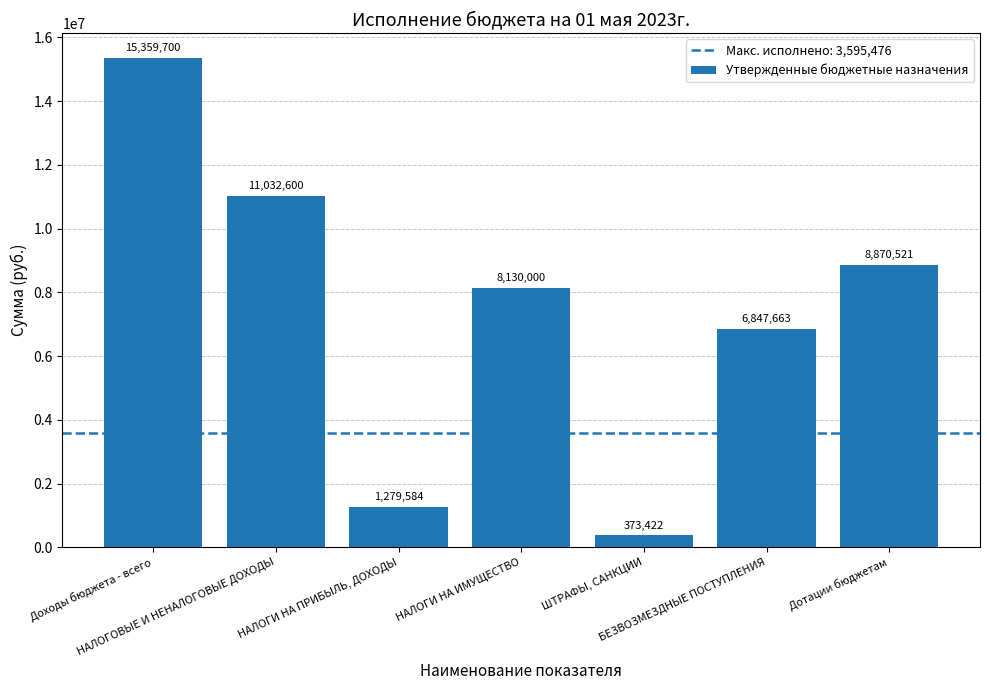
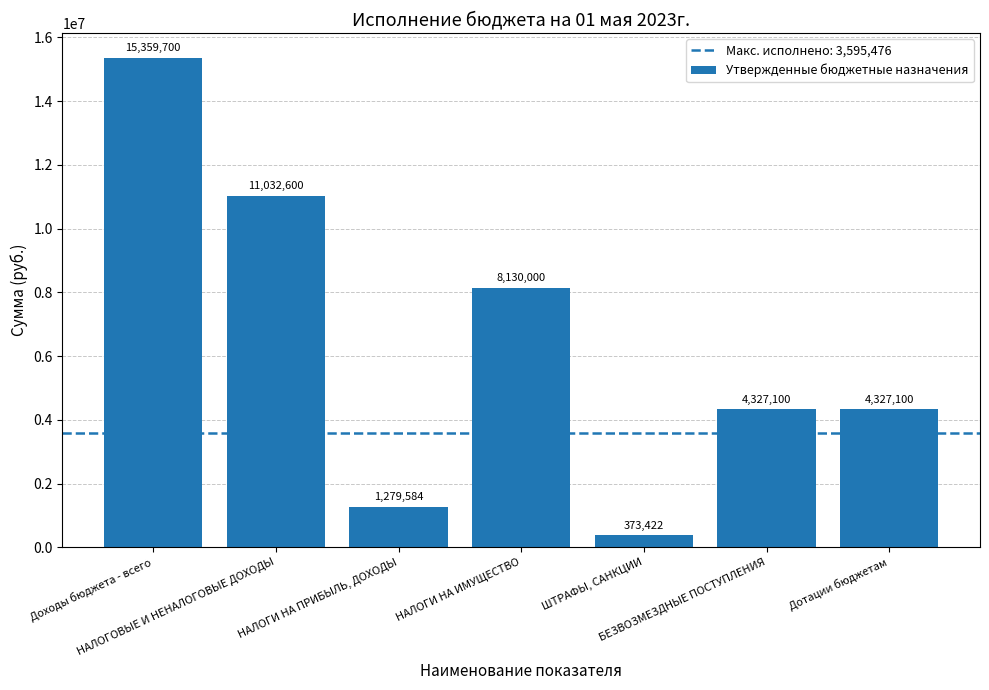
БЕЗВОЗМЕЗДНЫЕ ПОСТУПЛЕНИЯ: 6,847,663 -> 4,327,100
Дотации бюджетам: 8,870,521 -> 4,327,100
